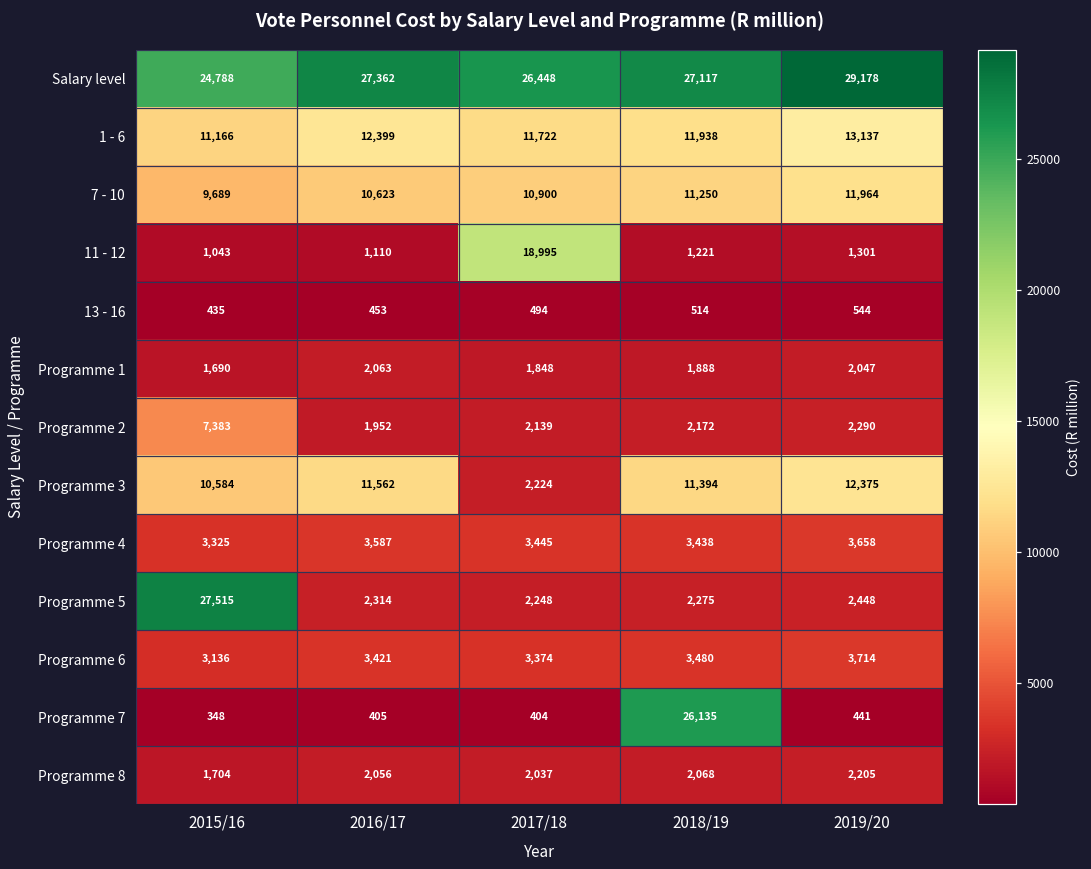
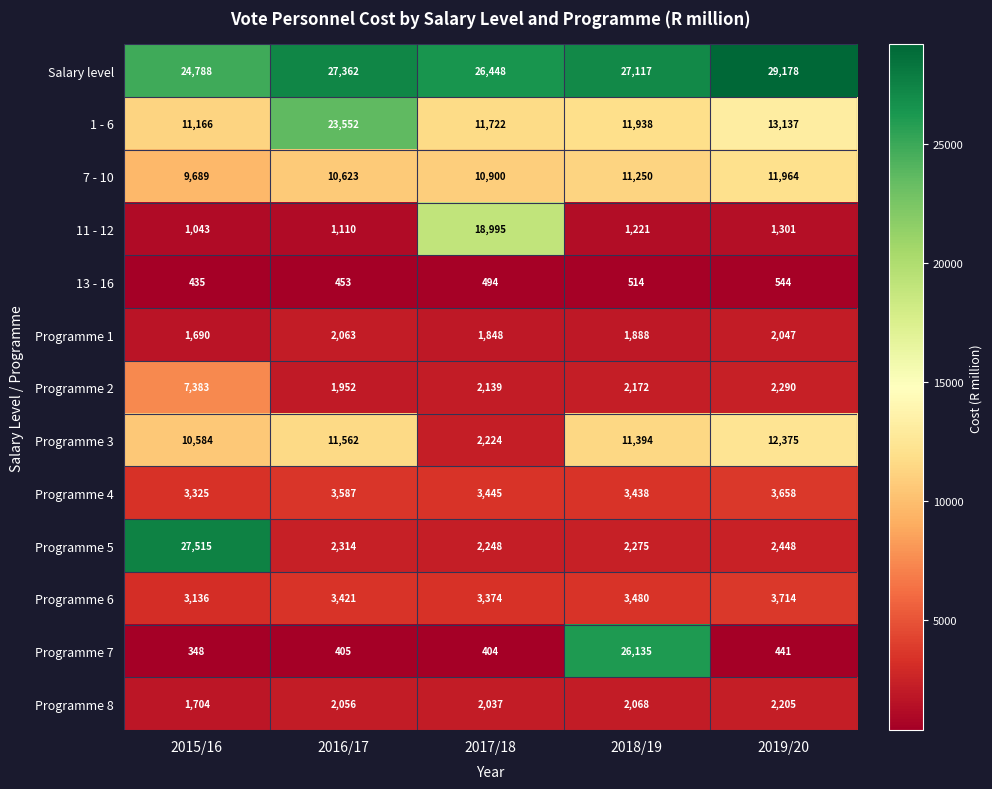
1 - 6, 2016/17: 12,399 -> 23,552
